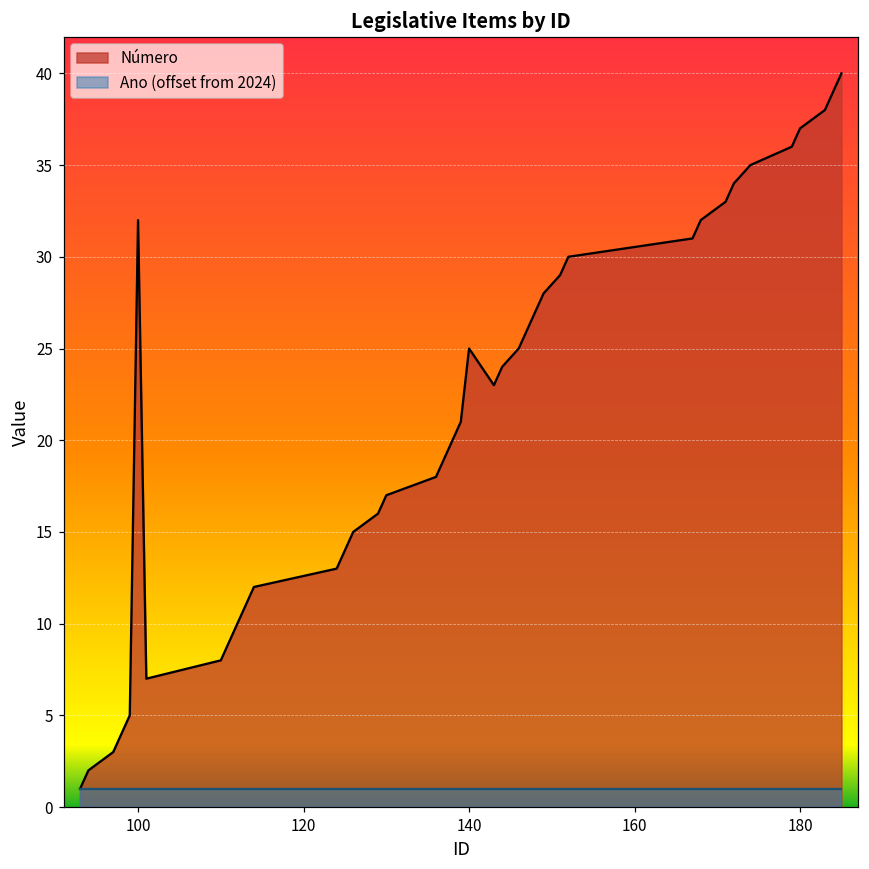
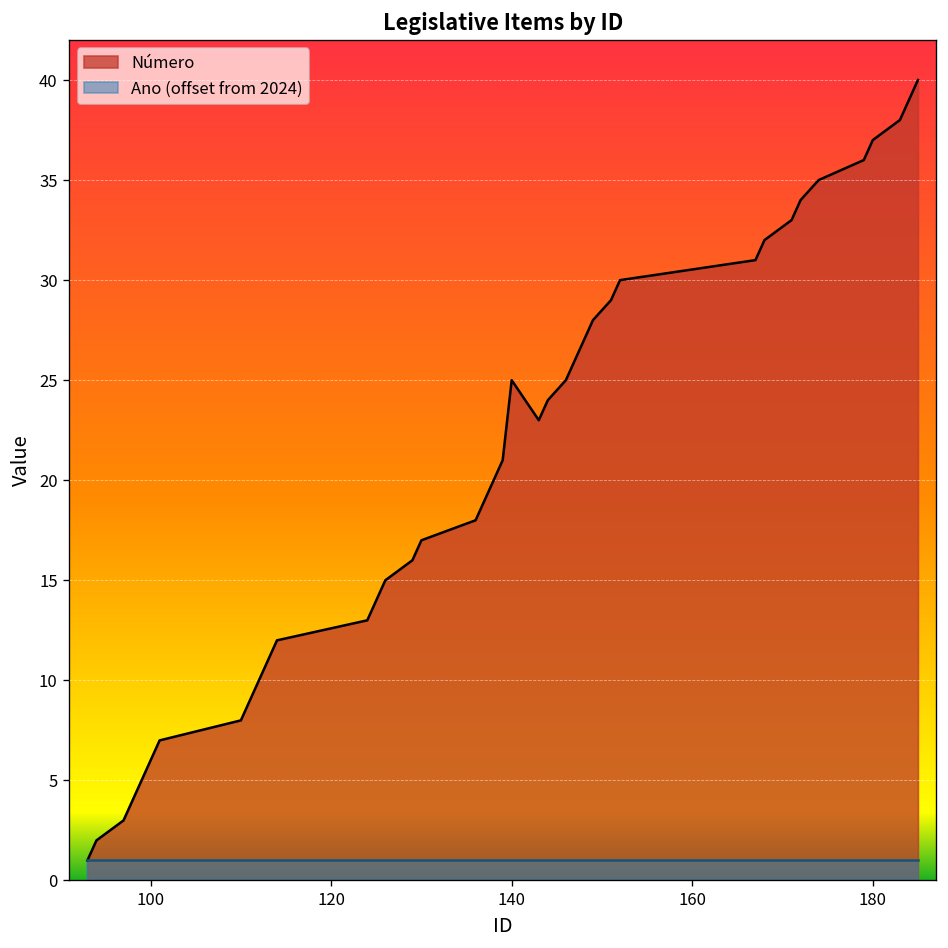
Número, 100: 32 -> 6
